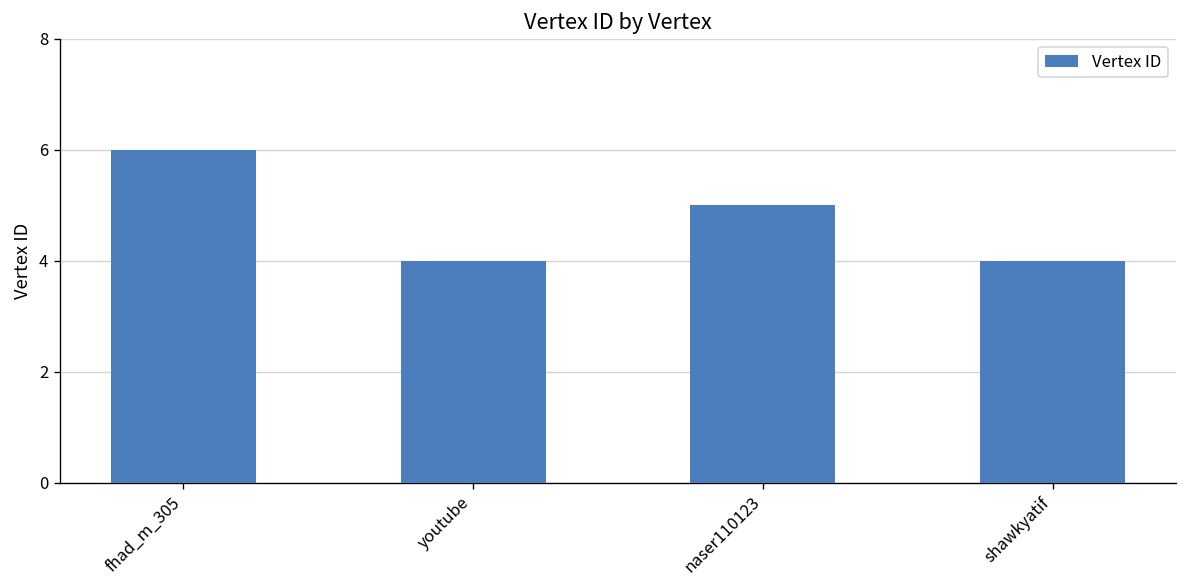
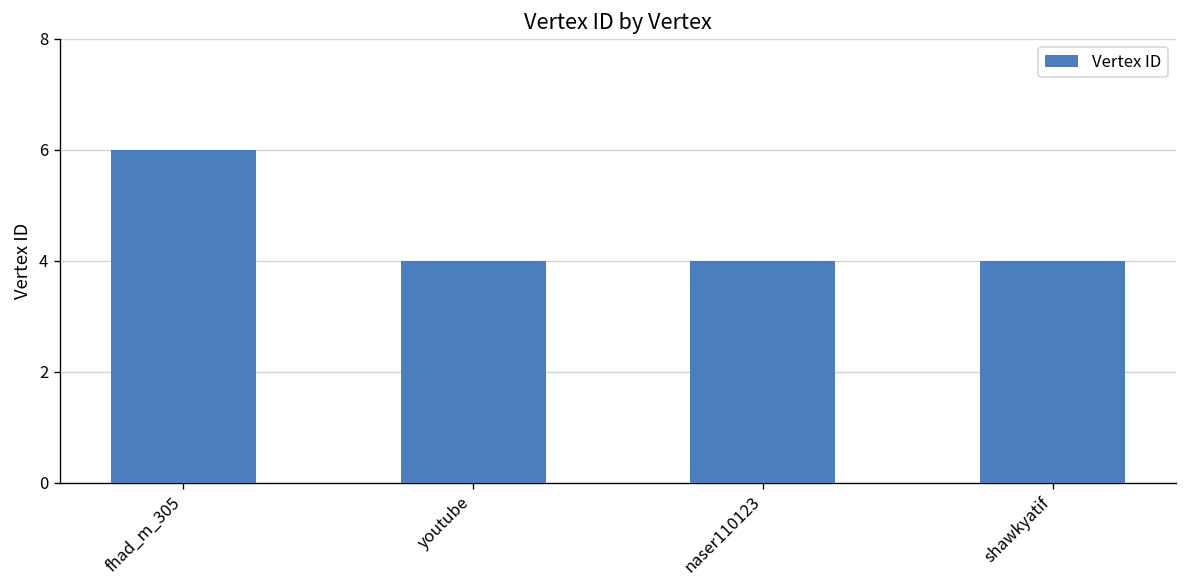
naser110123: 5 -> 4
